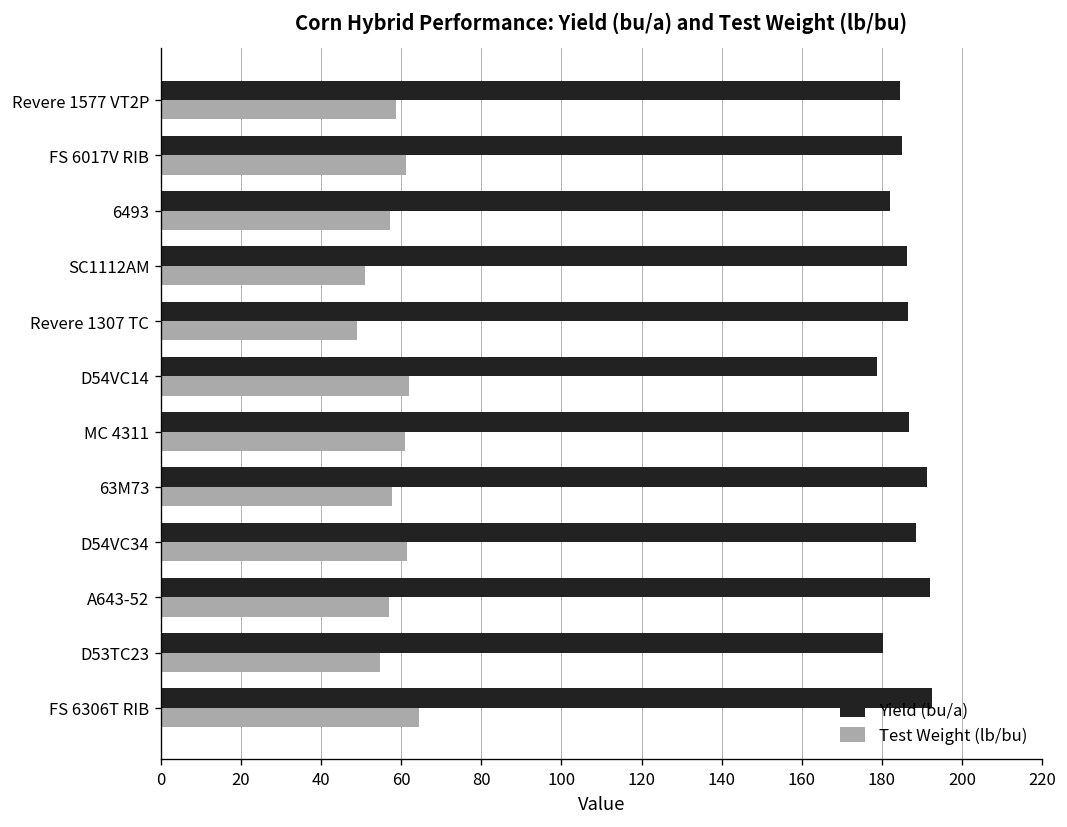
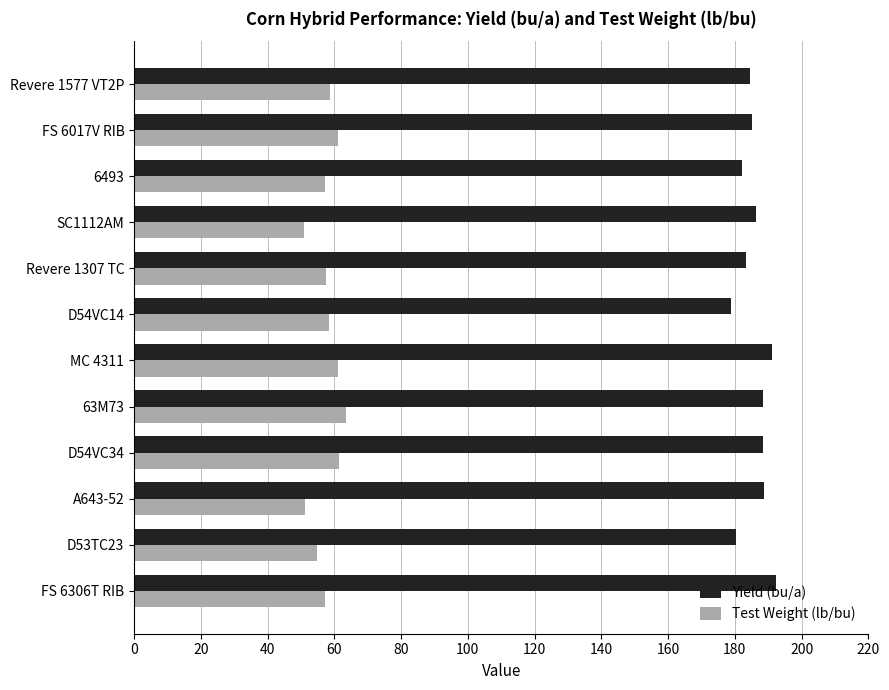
Yield (bu/a), Revere 1307 TC: 187 -> 183
Test Weight (lb/bu), Revere 1307 TC: 49 -> 58
Test Weight (lb/bu), D54VC14: 62 -> 58
Yield (bu/a), MC 4311: 187 -> 191
Yield (bu/a), 63M73: 191 -> 188
Test Weight (lb/bu), 63M73: 58 -> 63
Yield (bu/a), A643-52: 192 -> 189
Test Weight (lb/bu), A643-52: 57 -> 51
Test Weight (lb/bu), FS 6306T RIB: 65 -> 57
